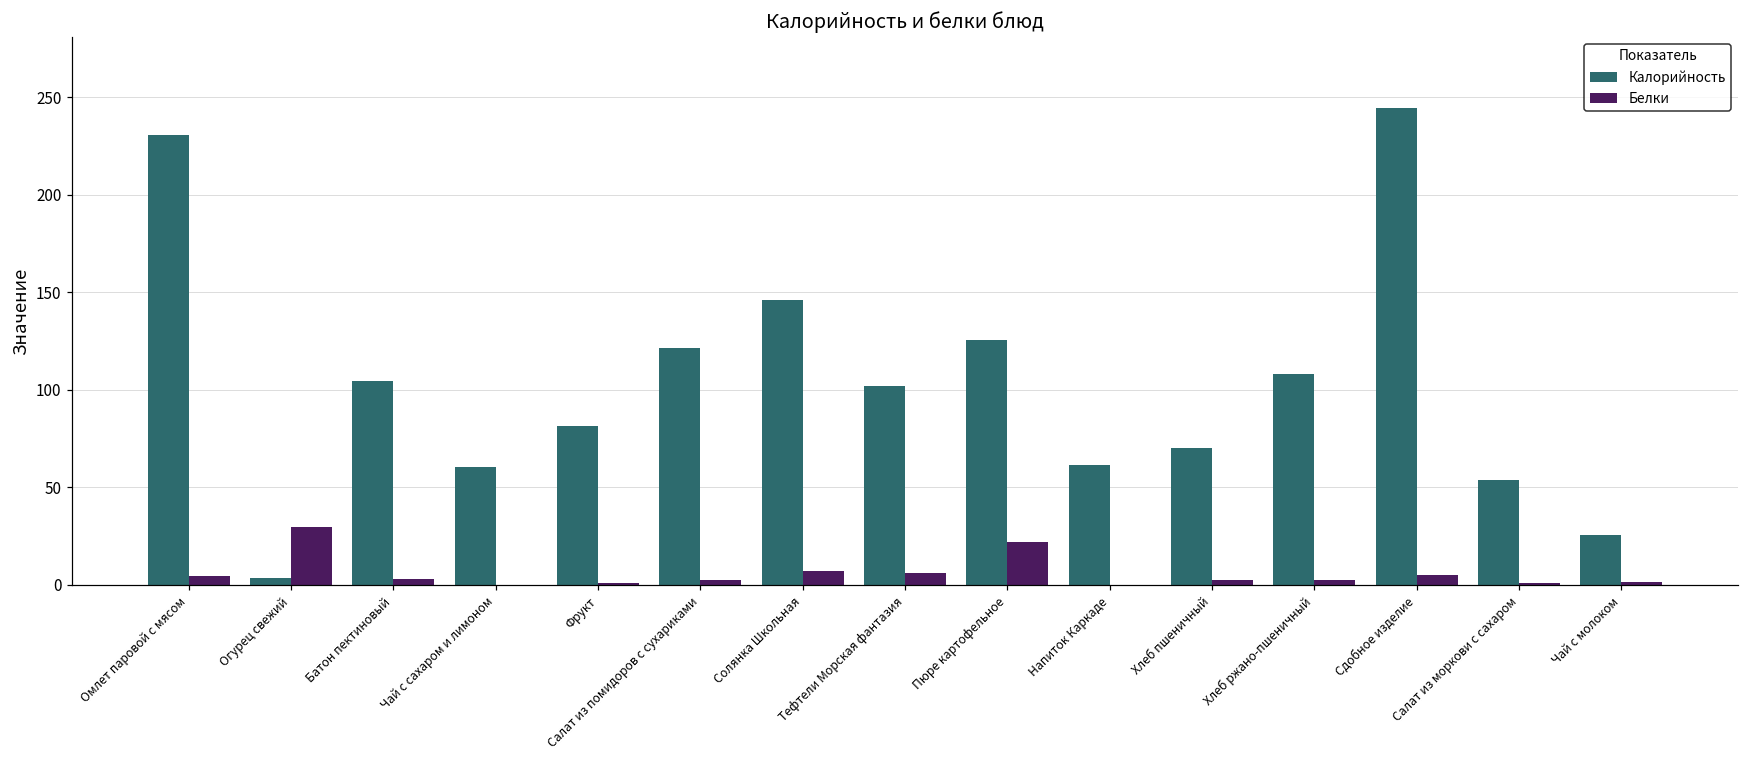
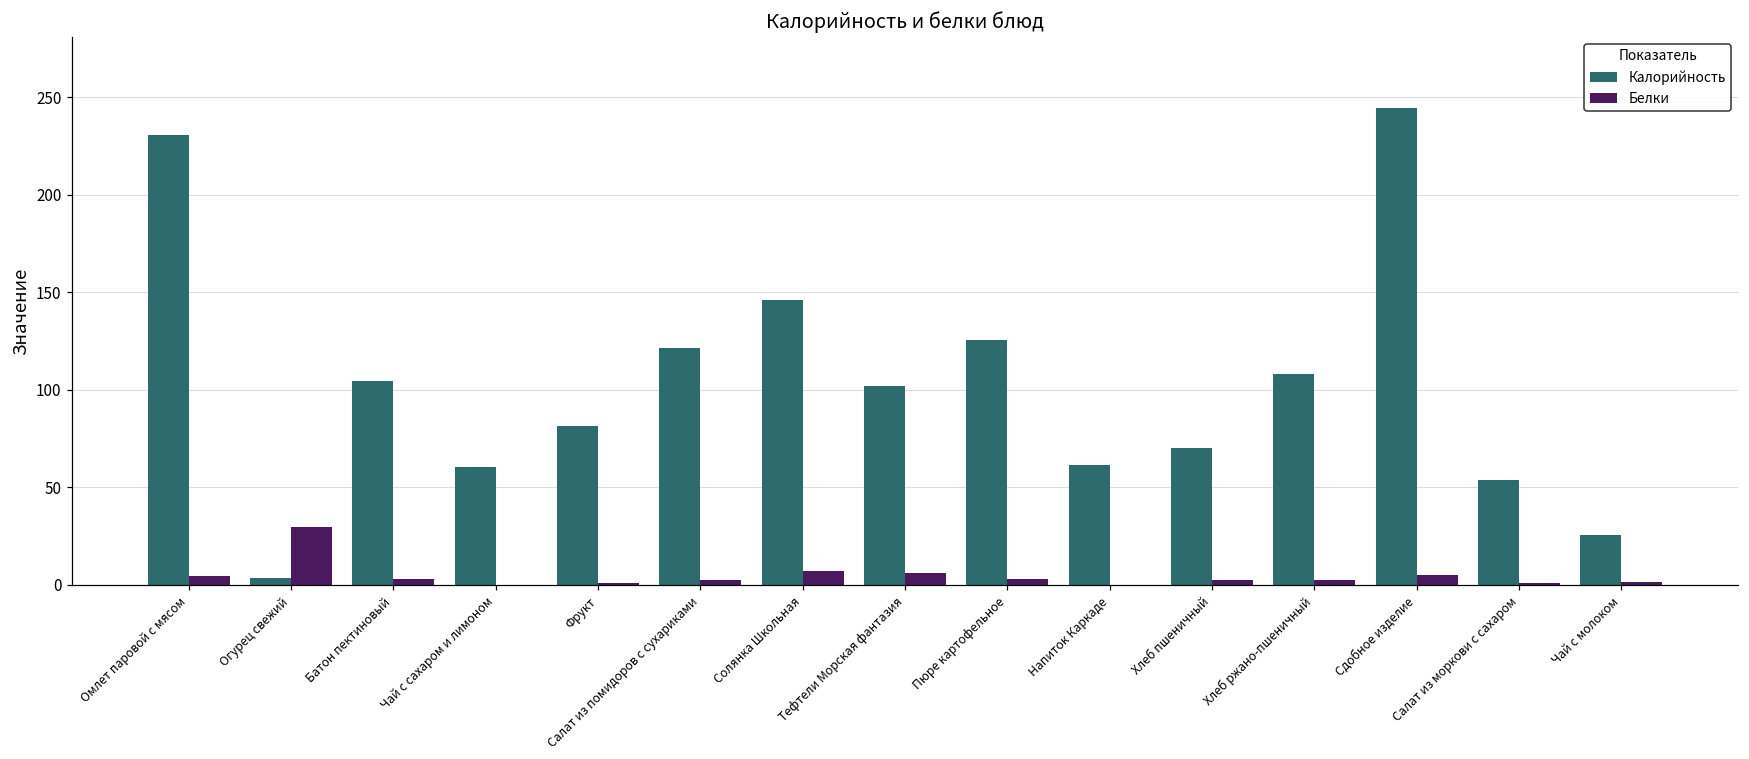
Белки, Пюре картофельное: 22 -> 3
